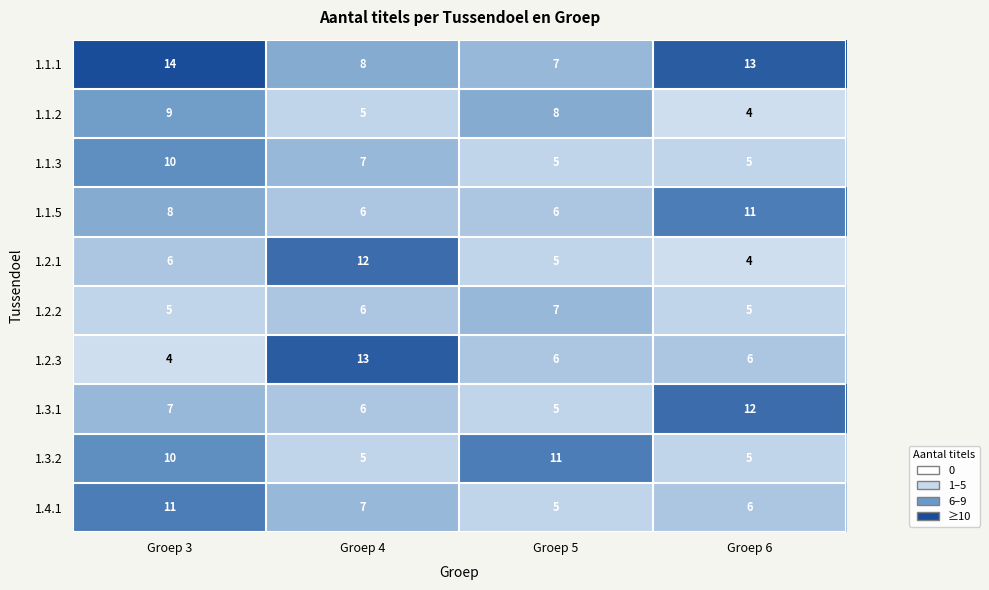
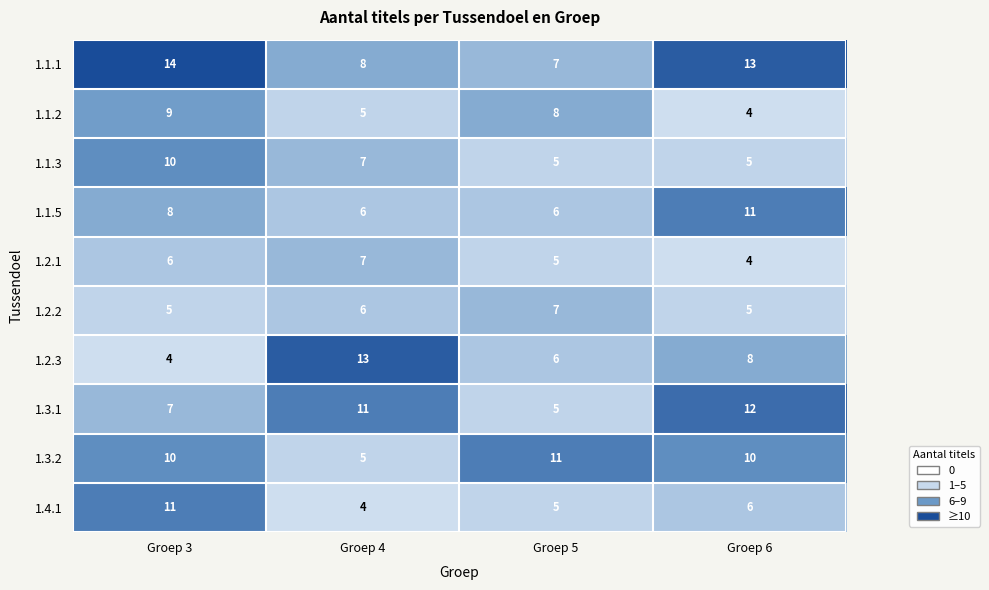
1.2.1, Groep 4: 12 -> 7
1.2.3, Groep 6: 6 -> 8
1.3.1, Groep 4: 6 -> 11
1.3.2, Groep 6: 5 -> 10
1.4.1, Groep 4: 7 -> 4
